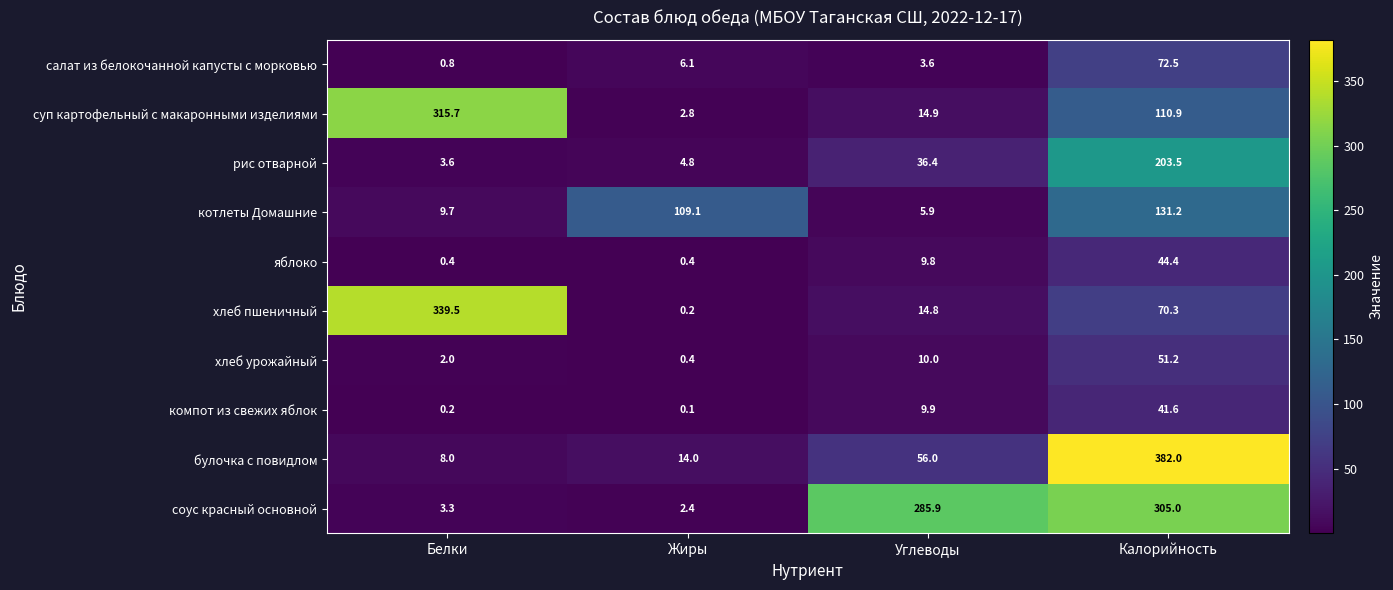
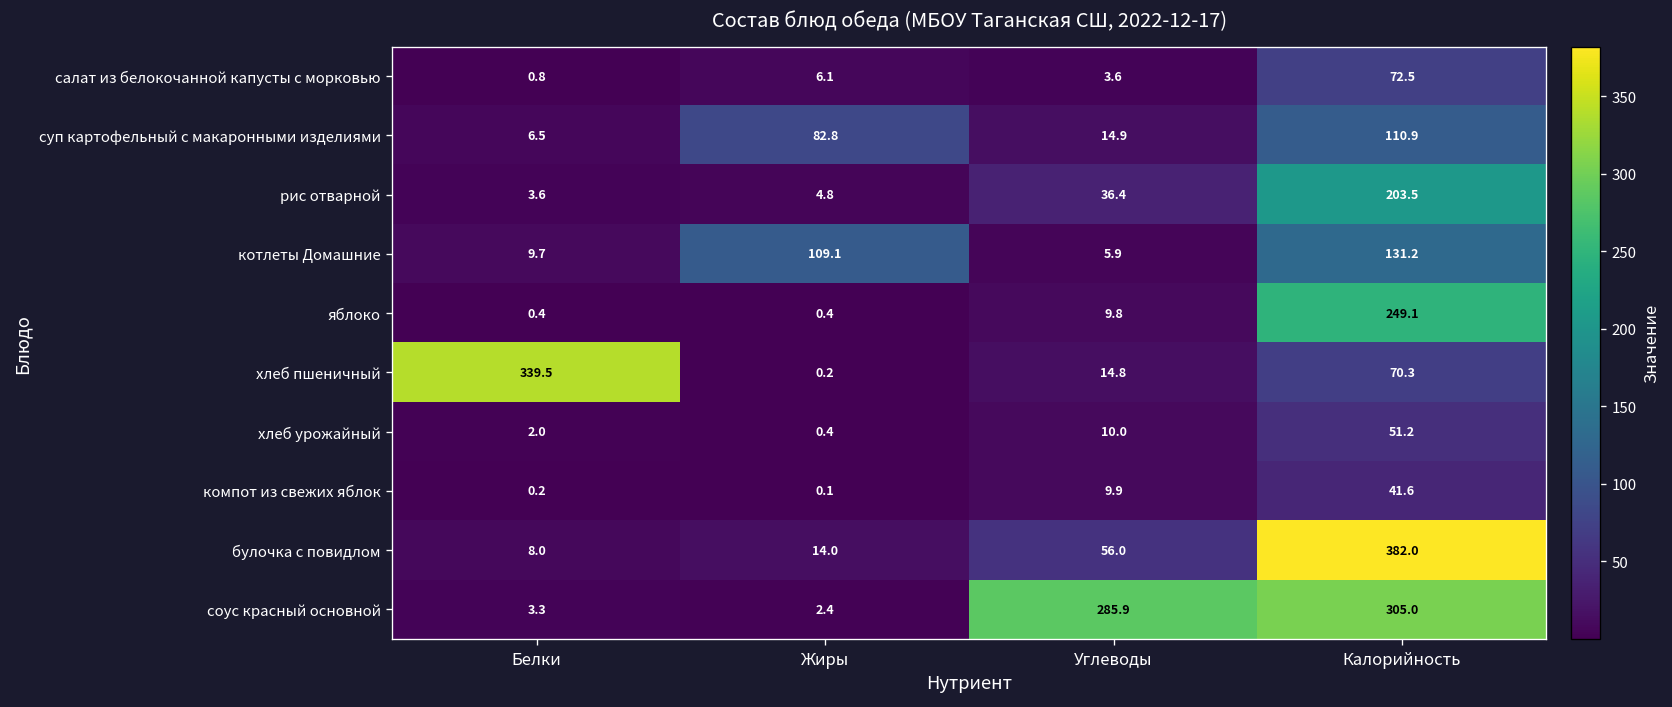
суп картофельный с макаронными изделиями, Белки: 315.7 -> 6.5
суп картофельный с макаронными изделиями, Жиры: 2.8 -> 82.8
яблоко, Калорийность: 44.4 -> 249.1
